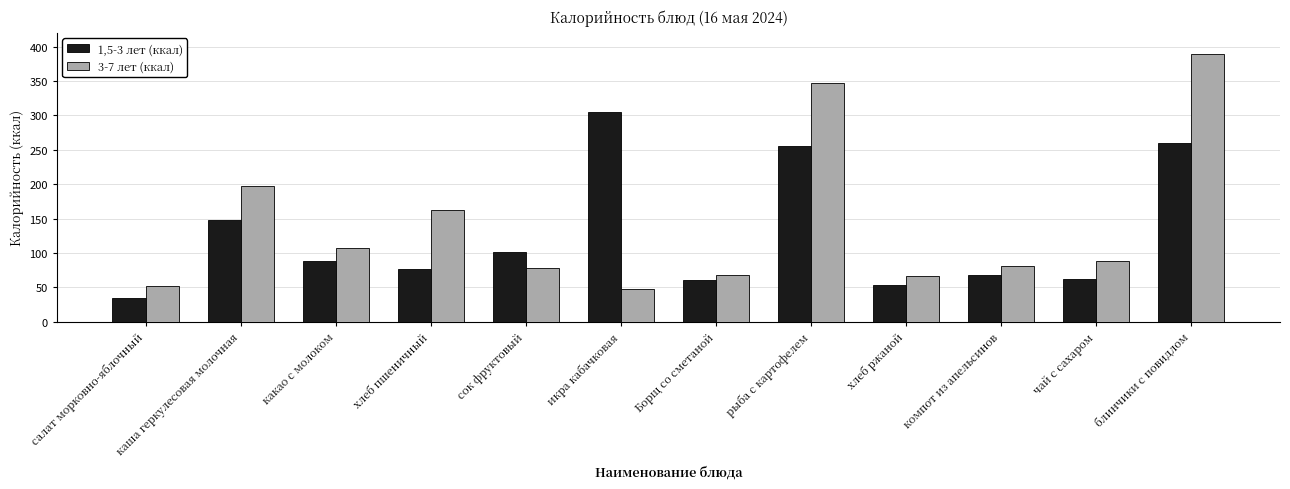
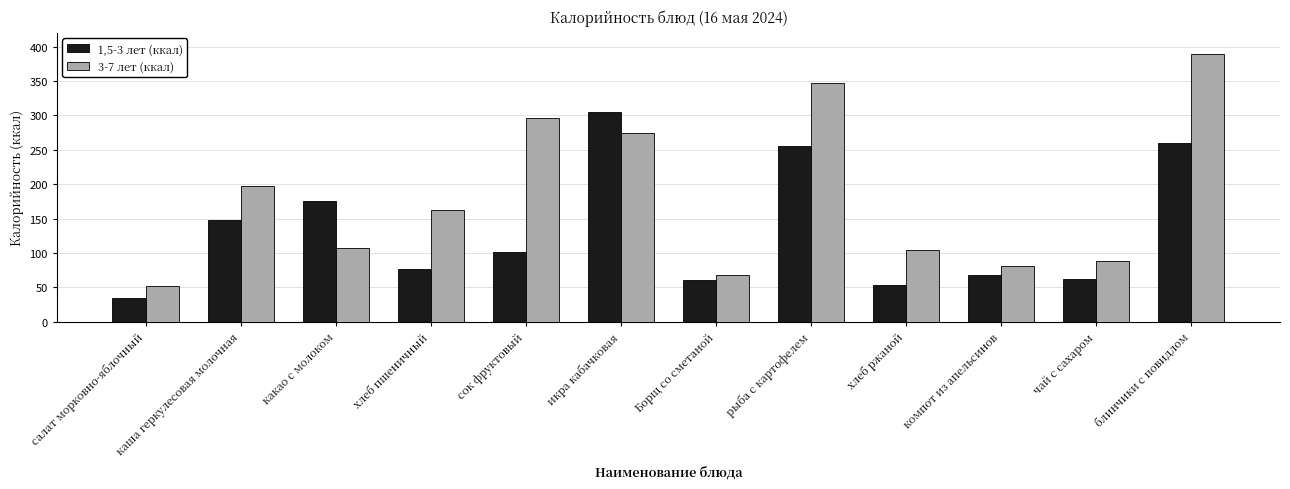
1,5-3 лет (ккал), какао с молоком: 90 -> 180
3-7 лет (ккал), сок фруктовый: 80 -> 300
3-7 лет (ккал), икра кабачковая: 50 -> 270
3-7 лет (ккал), хлеб ржаной: 70 -> 100
